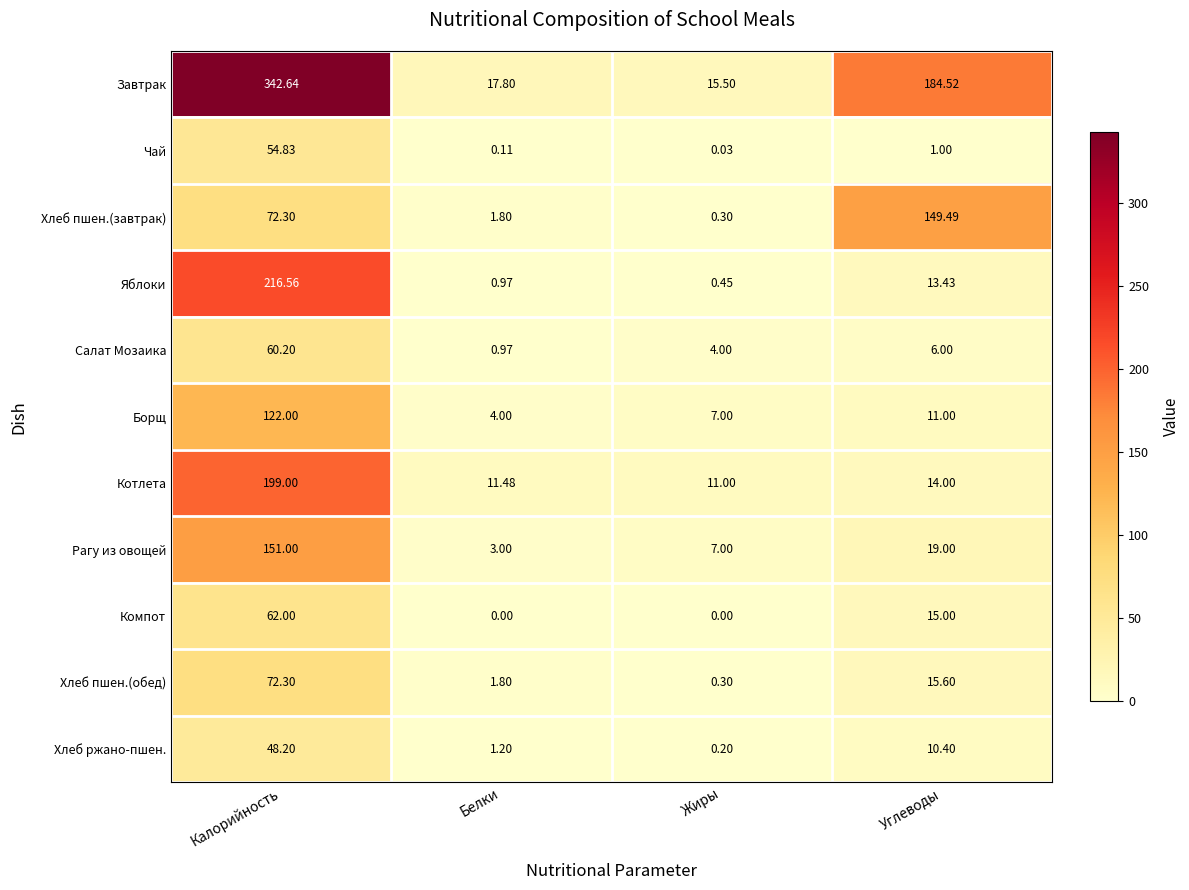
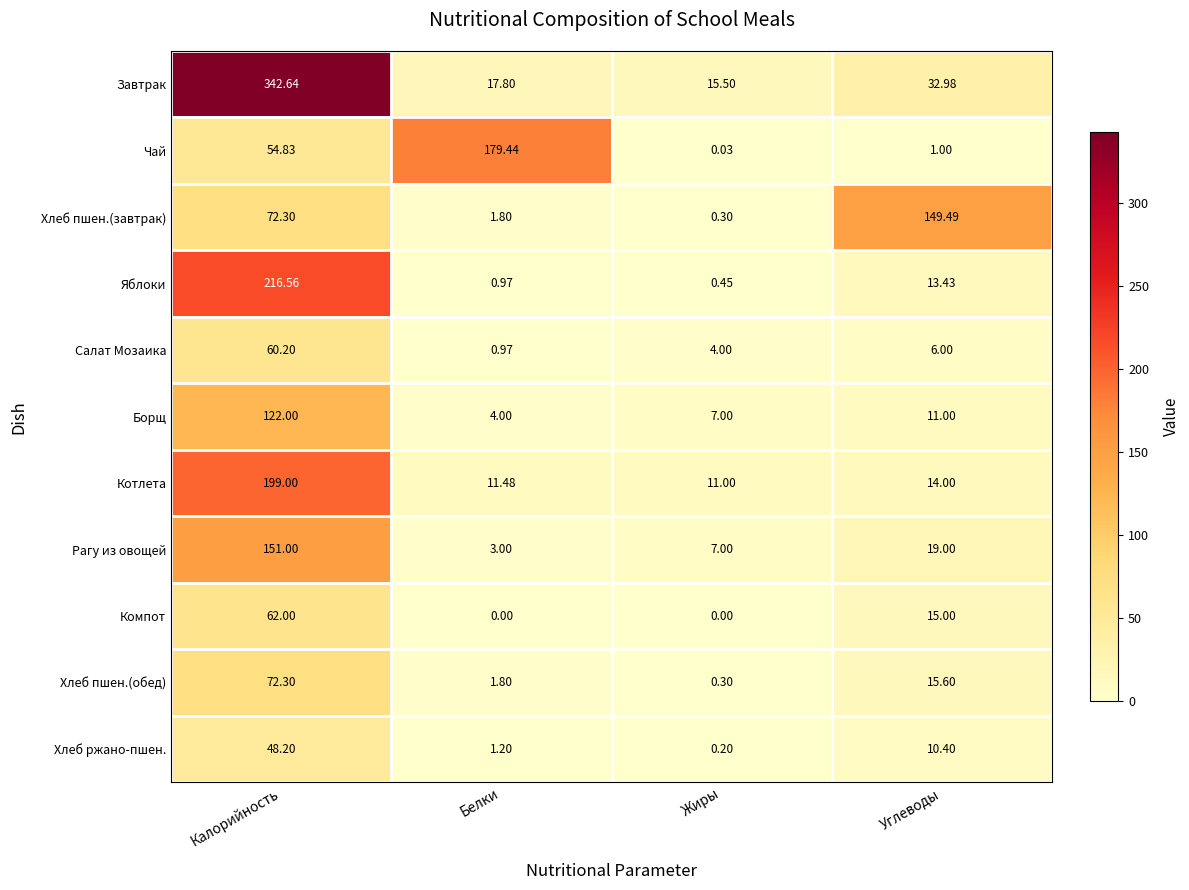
Завтрак, Углеводы: 184.52 -> 32.98
Чай, Белки: 0.11 -> 179.44
